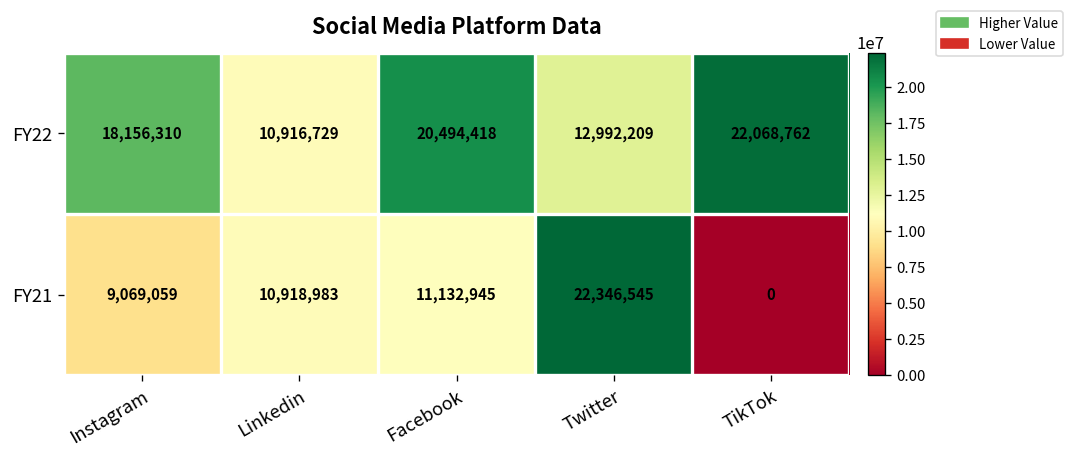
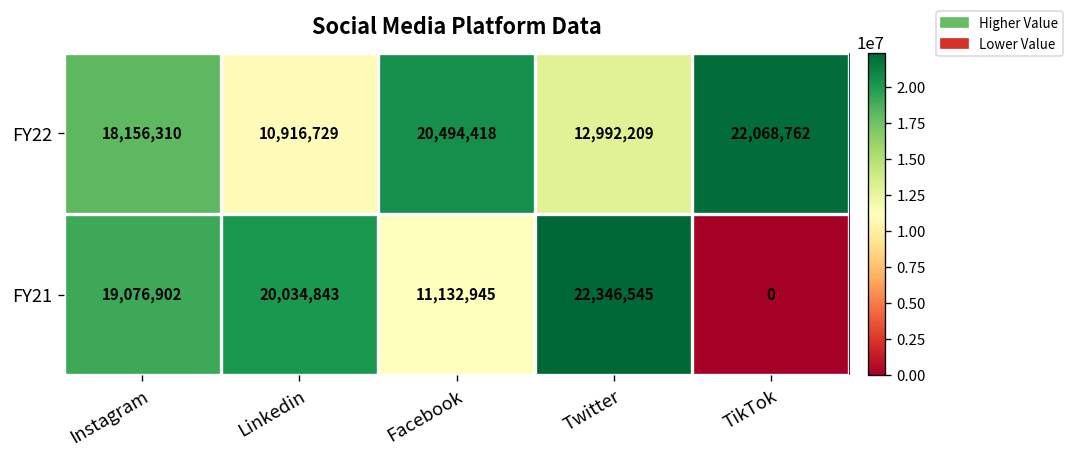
FY21, Instagram: 9,069,059 -> 19,076,902
FY21, Linkedin: 10,918,983 -> 20,034,843
